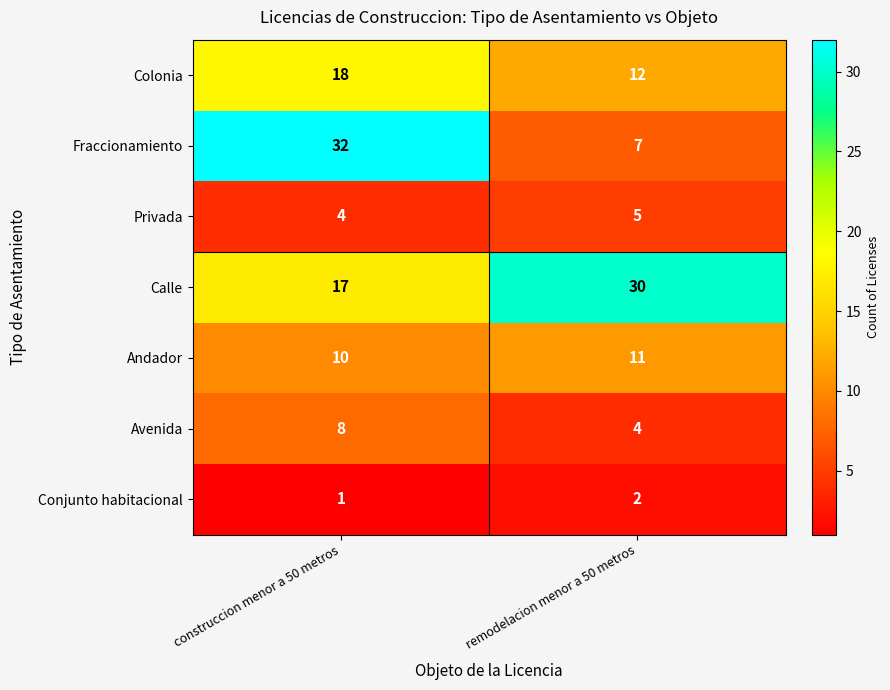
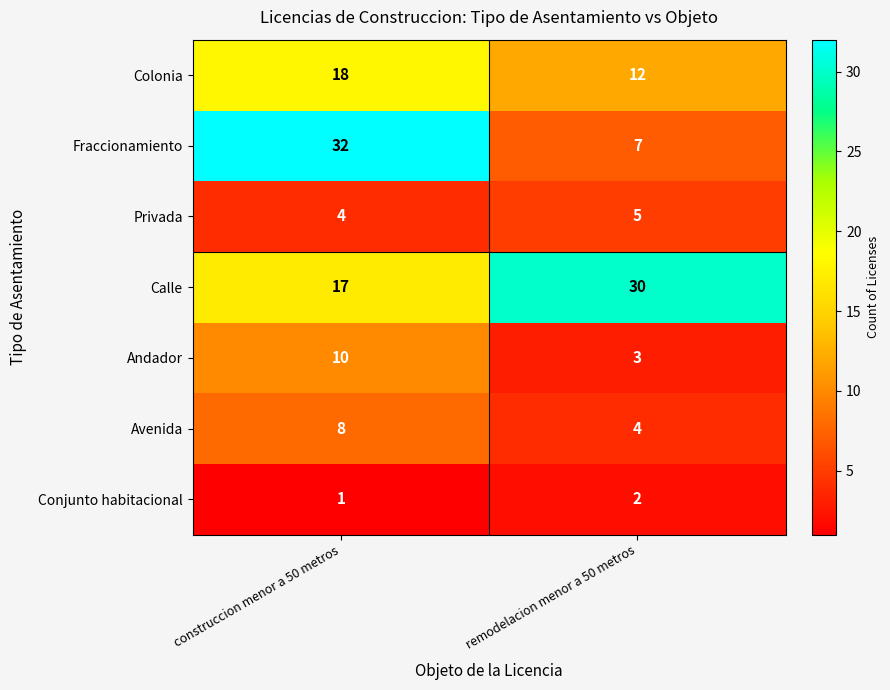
Andador, remodelacion menor a 50 metros: 11 -> 3
